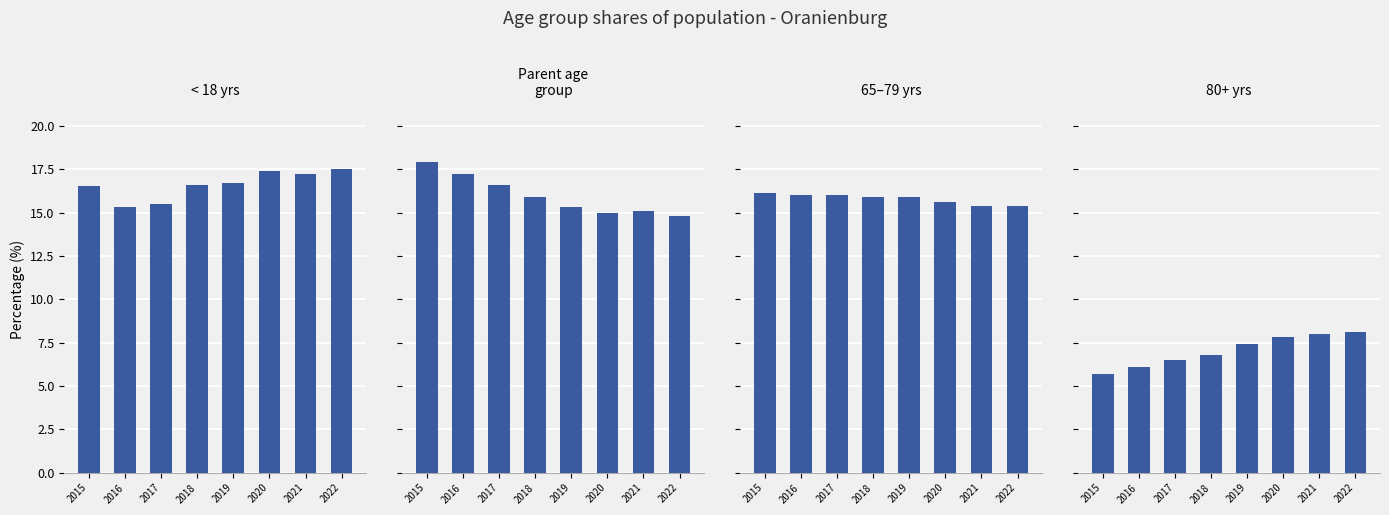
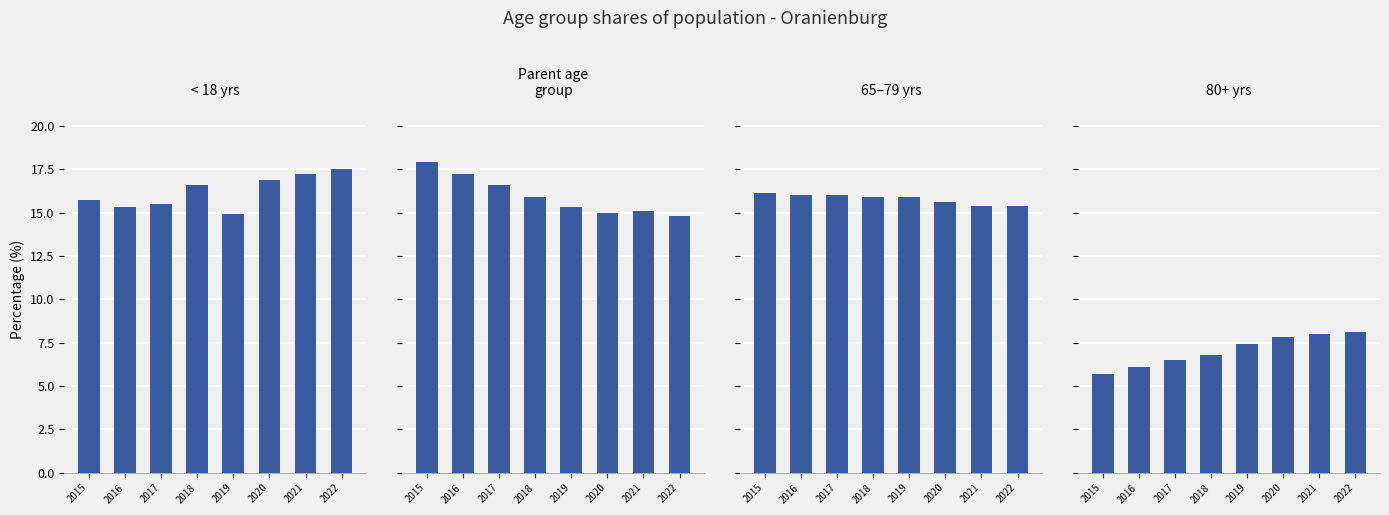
< 18 yrs, 2015: 16.5 -> 15.7
< 18 yrs, 2019: 16.7 -> 14.9
< 18 yrs, 2020: 17.4 -> 16.9
